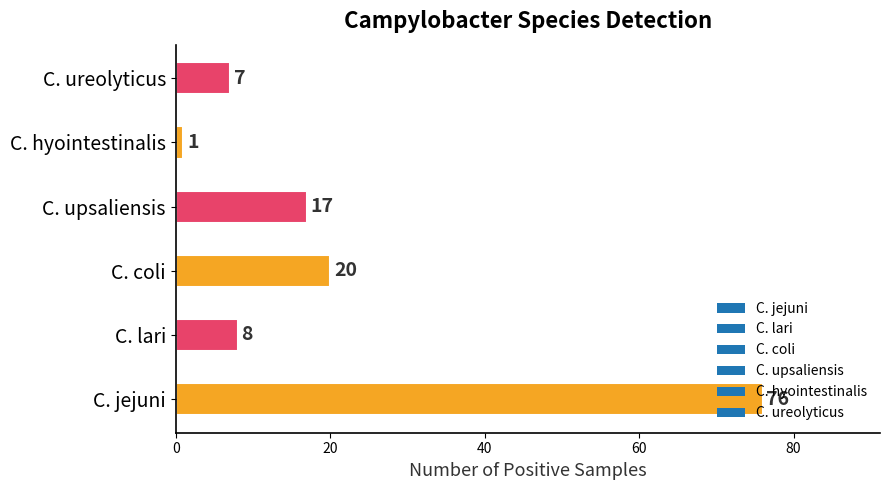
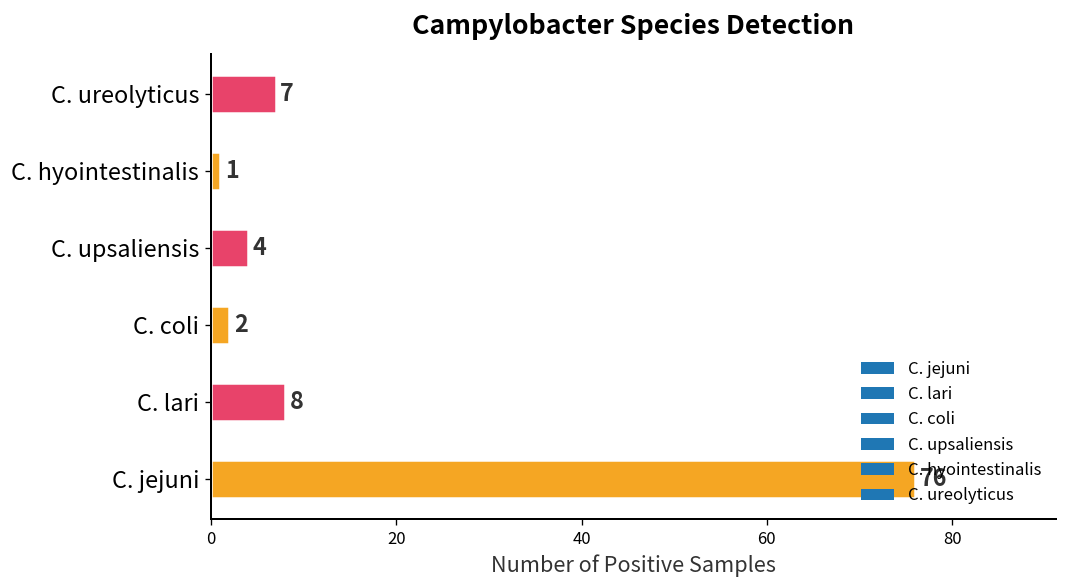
C. upsaliensis: 17 -> 4
C. coli: 20 -> 2
